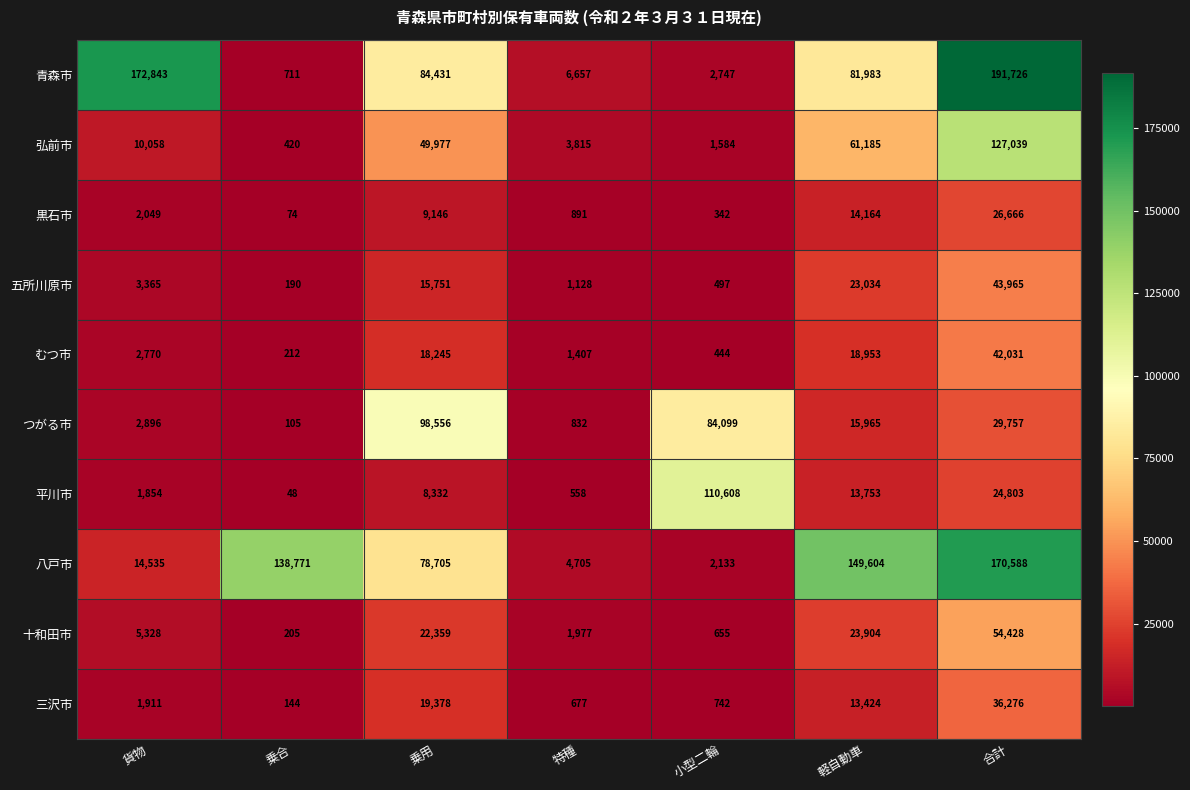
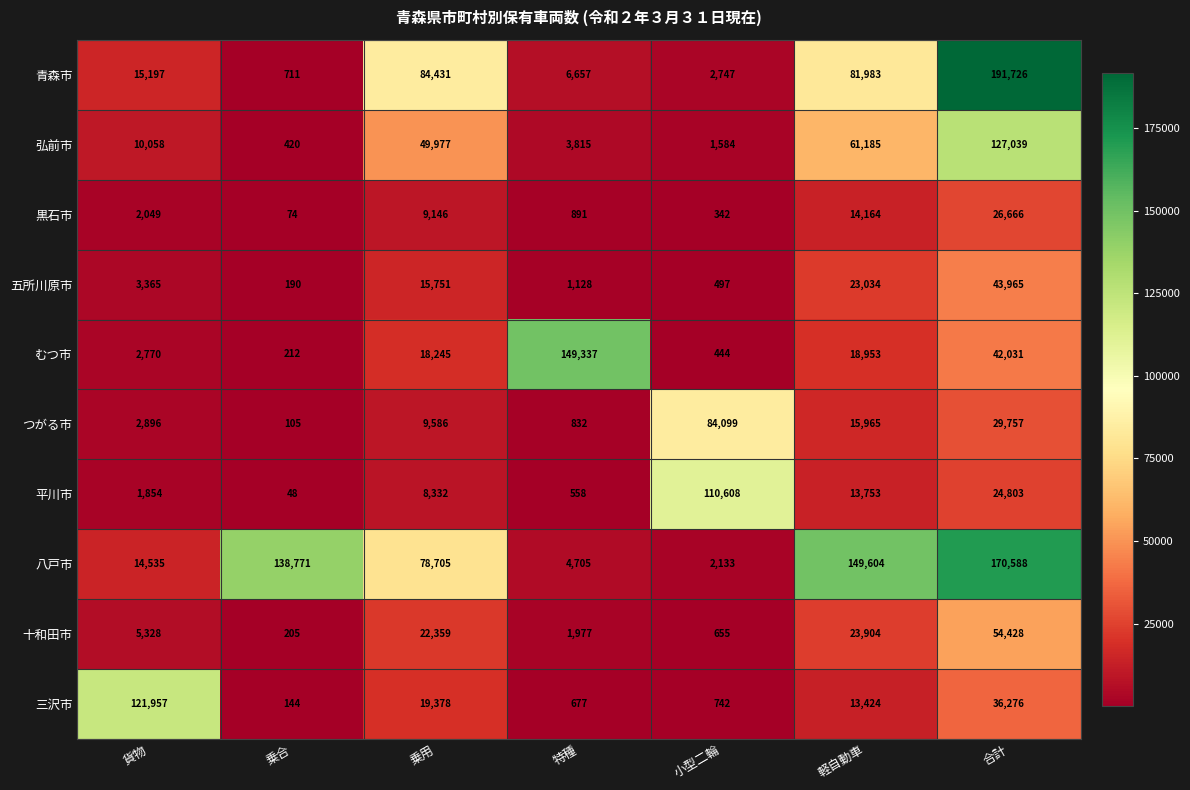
青森市, 貨物: 172,843 -> 15,197
むつ市, 特種: 1,407 -> 149,337
つがる市, 乗用: 98,556 -> 9,586
三沢市, 貨物: 1,911 -> 121,957
